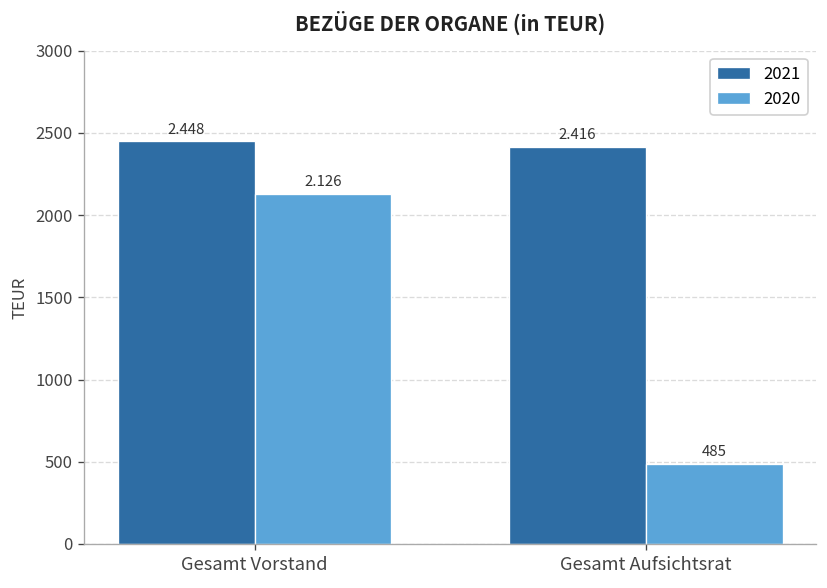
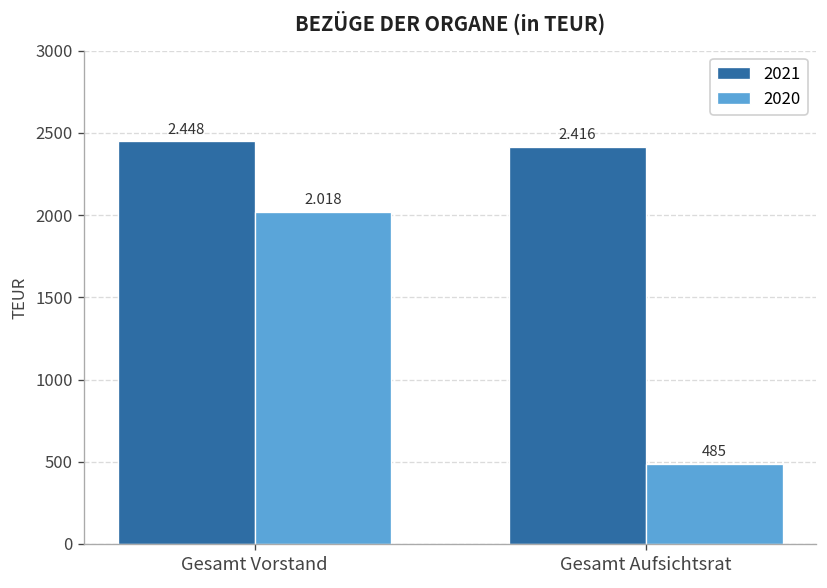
2020, Gesamt Vorstand: 2.126 -> 2.018
